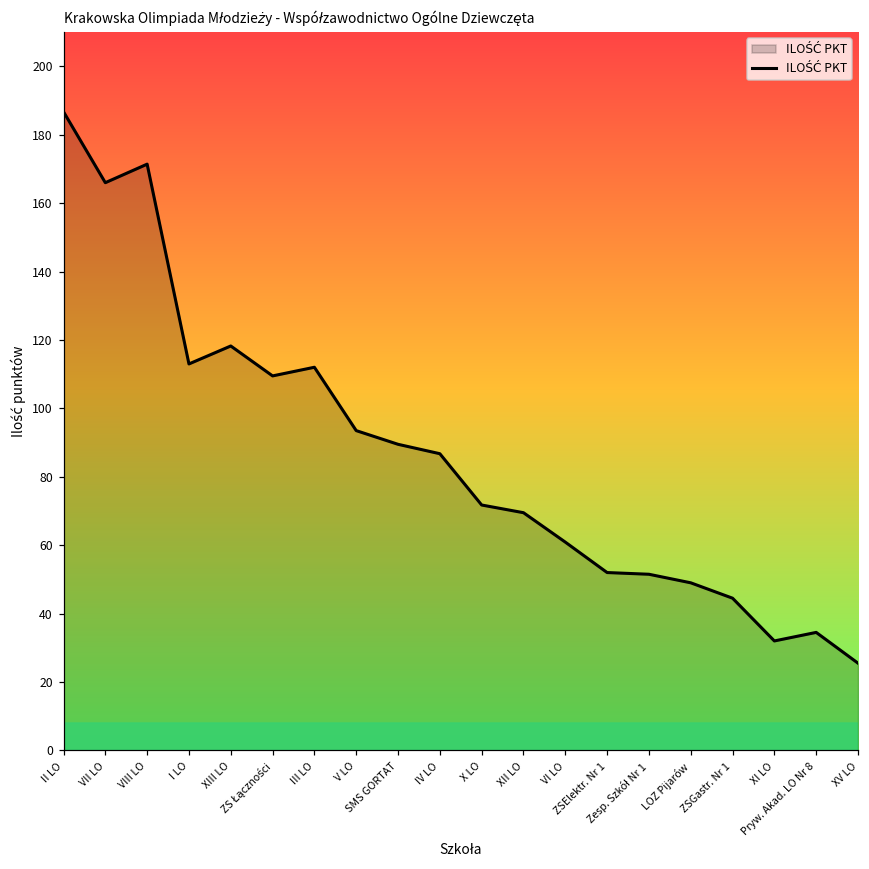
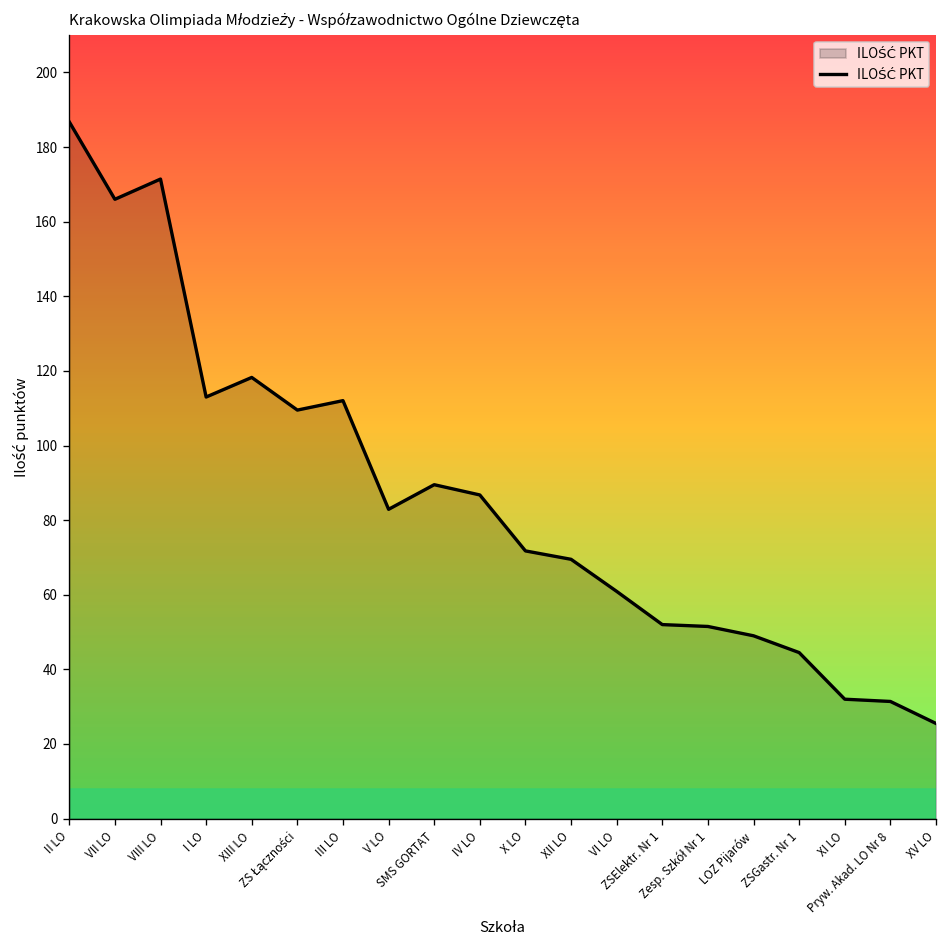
V LO: 94 -> 83
Pryw. Akad. LO Nr 8: 35 -> 31
